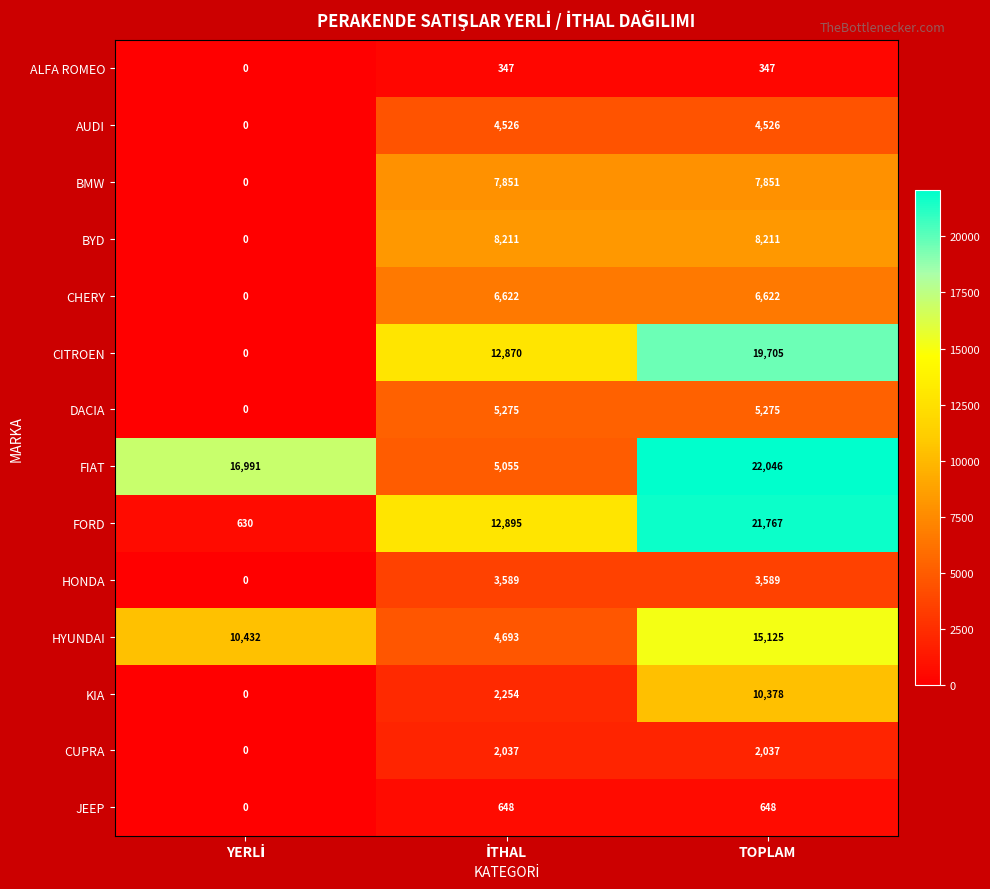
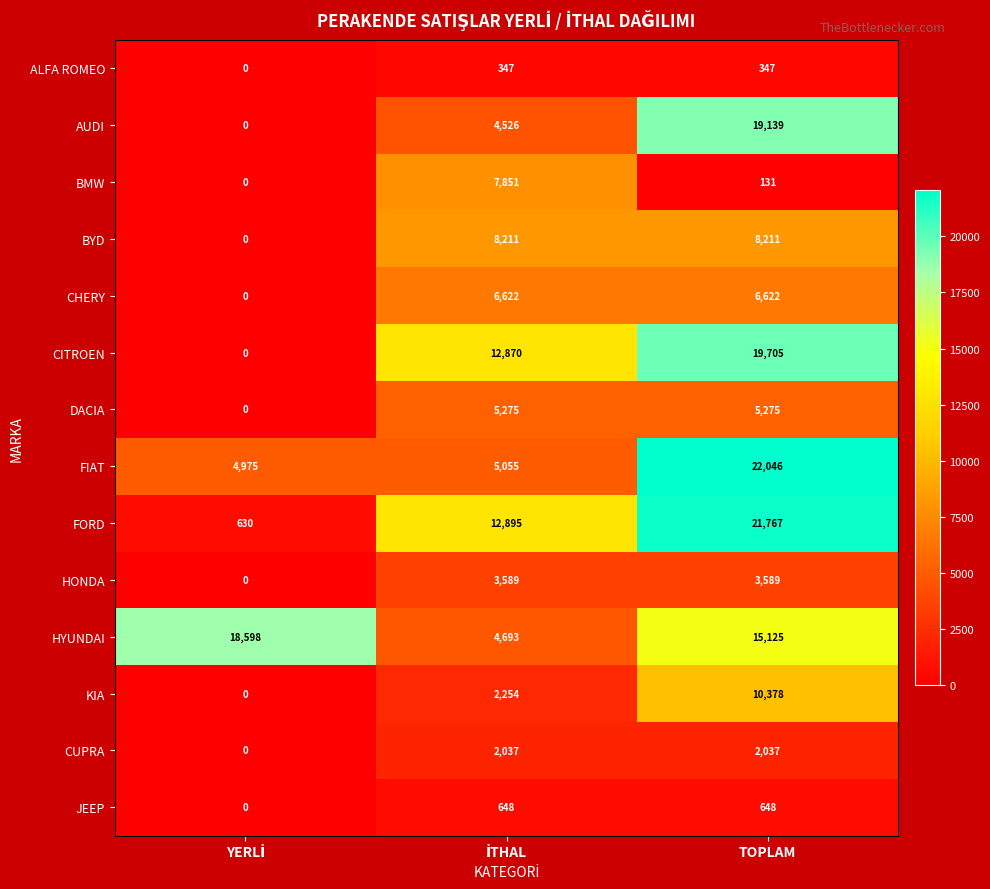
AUDI, TOPLAM: 4,526 -> 19,139
BMW, TOPLAM: 7,851 -> 131
FIAT, YERLİ: 16,991 -> 4,975
HYUNDAI, YERLİ: 10,432 -> 18,598
